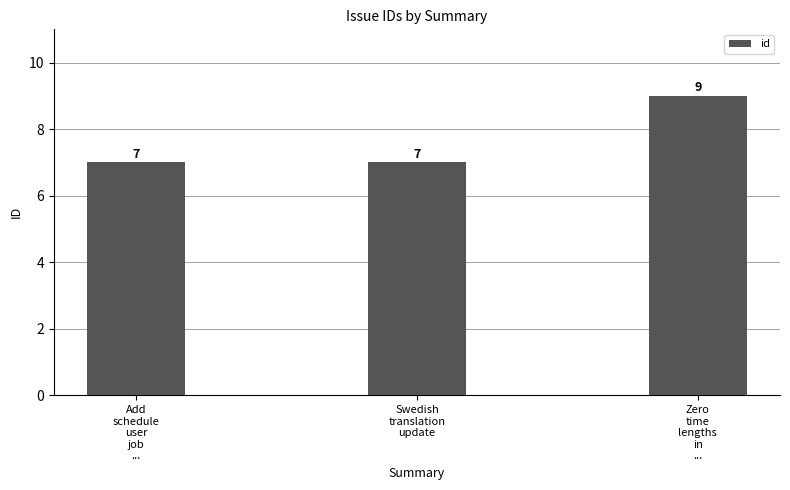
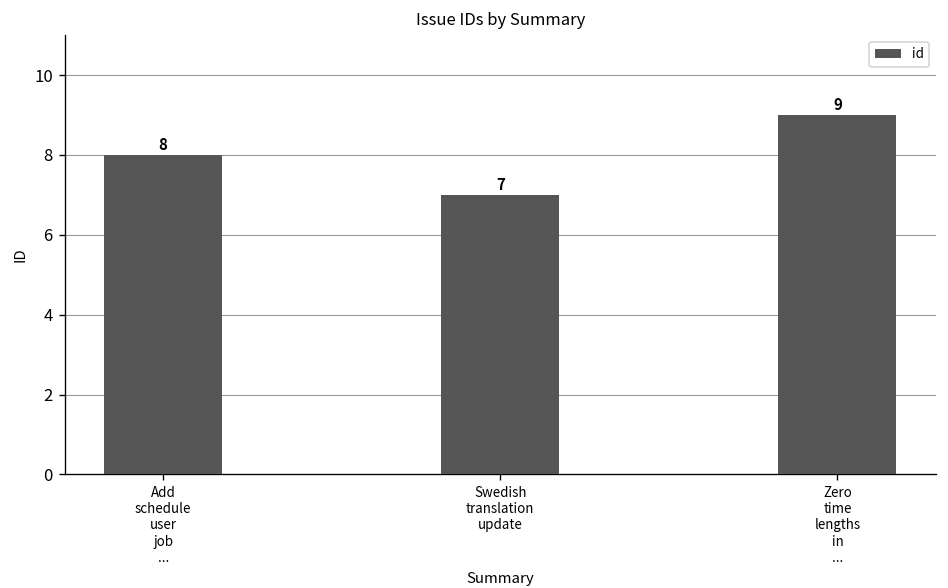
Add schedule user job ...: 7 -> 8
